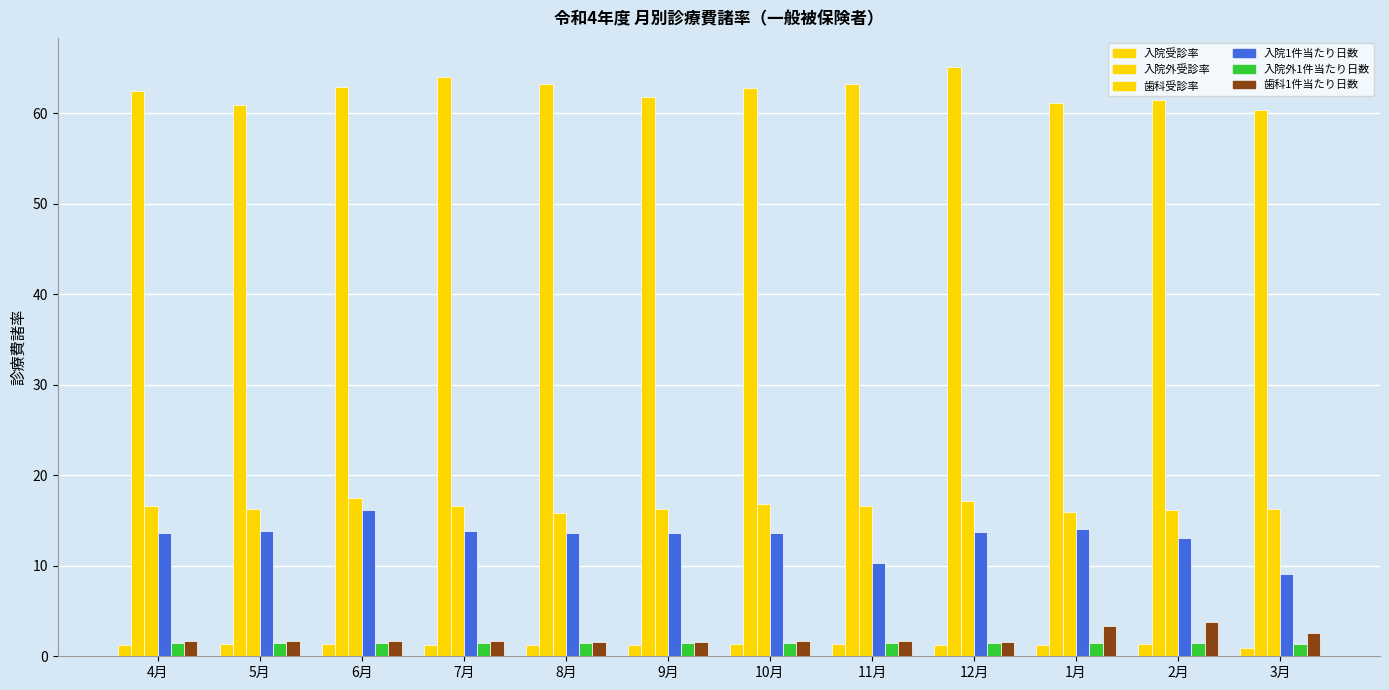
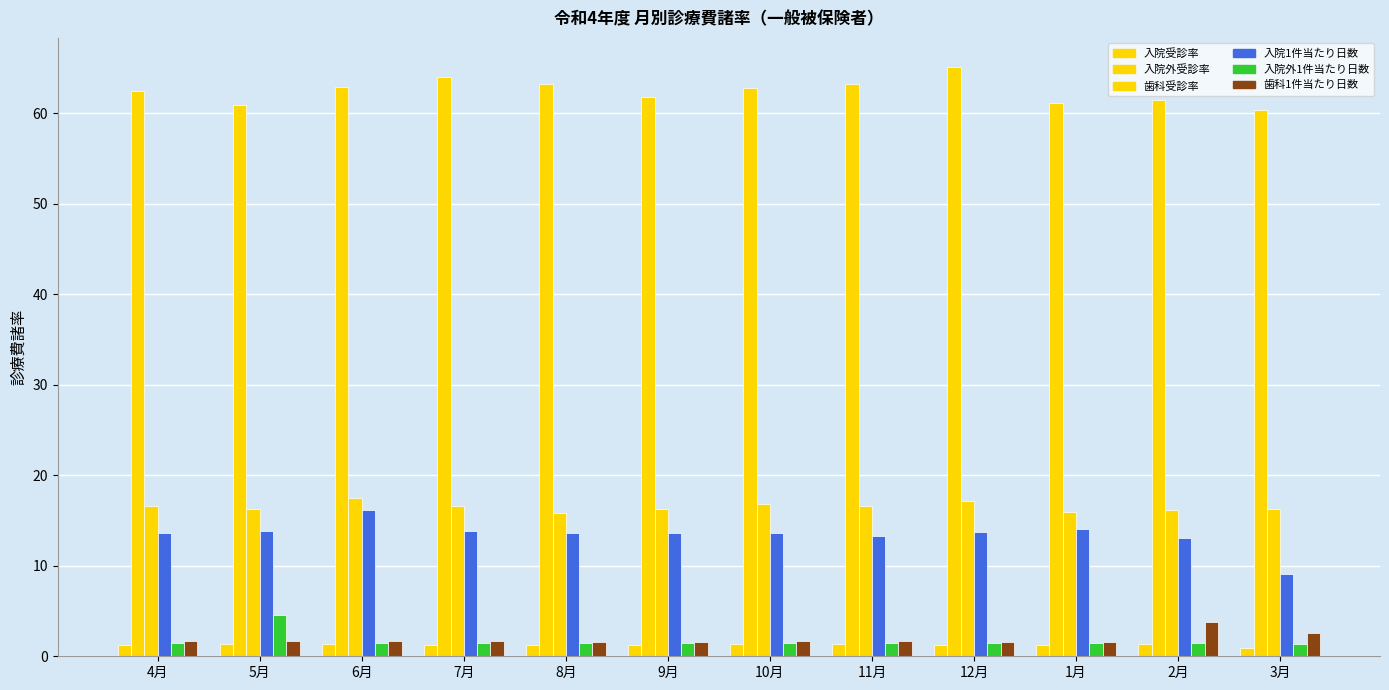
入院外1件当たり日数, 5月: 1 -> 5
入院1件当たり日数, 11月: 10 -> 13
歯科1件当たり日数, 1月: 3 -> 2
